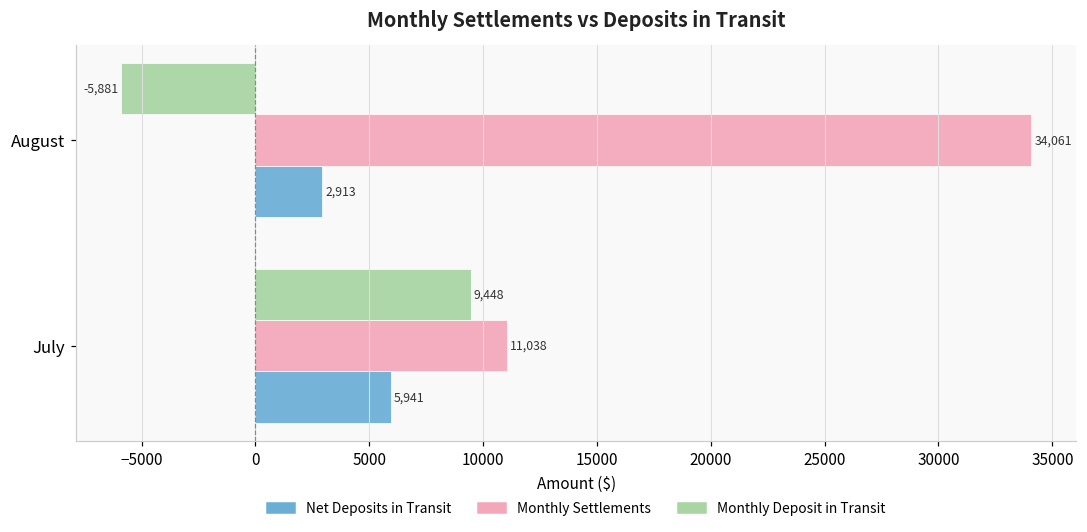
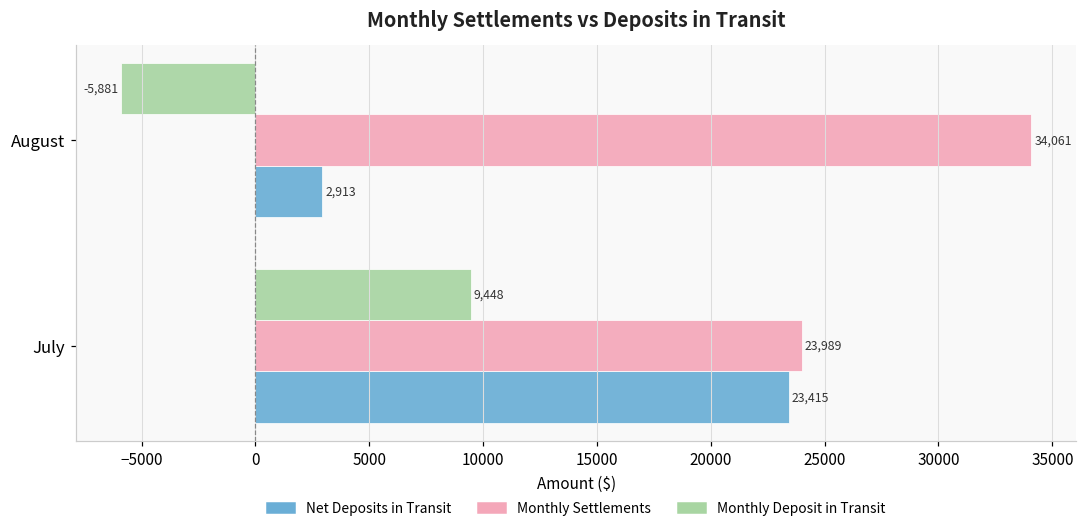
Monthly Settlements, July: 11,038 -> 23,989
Net Deposits in Transit, July: 5,941 -> 23,415
